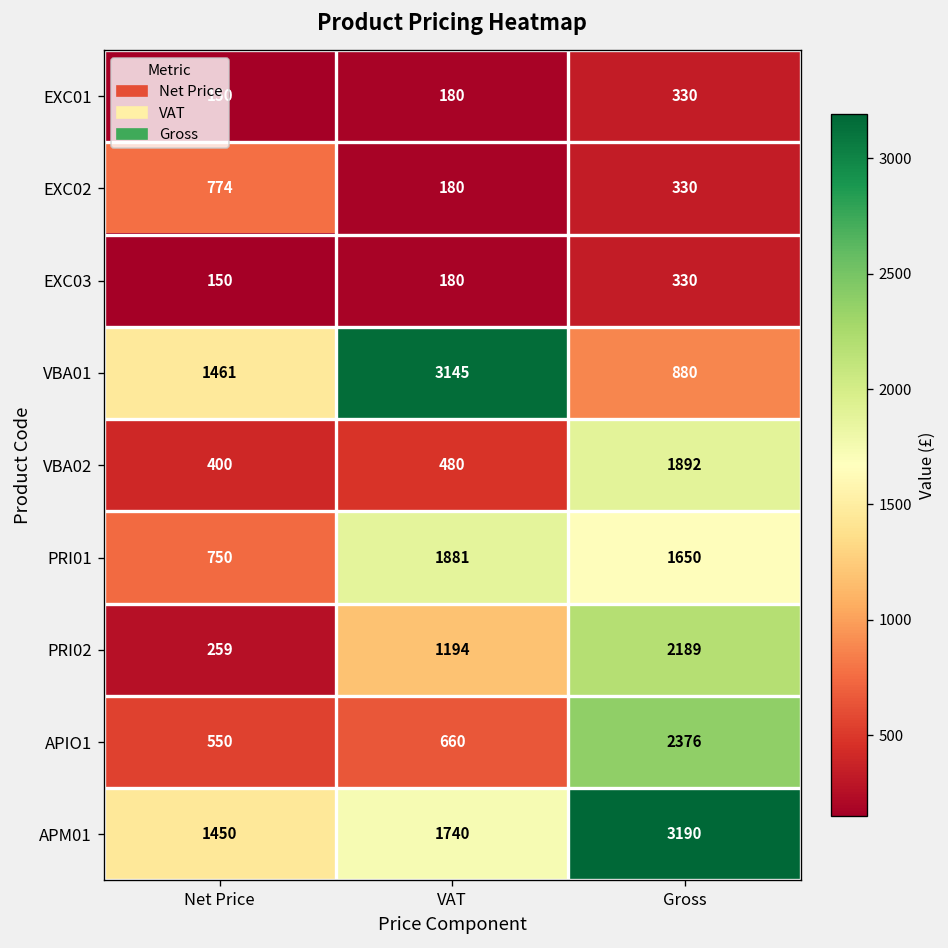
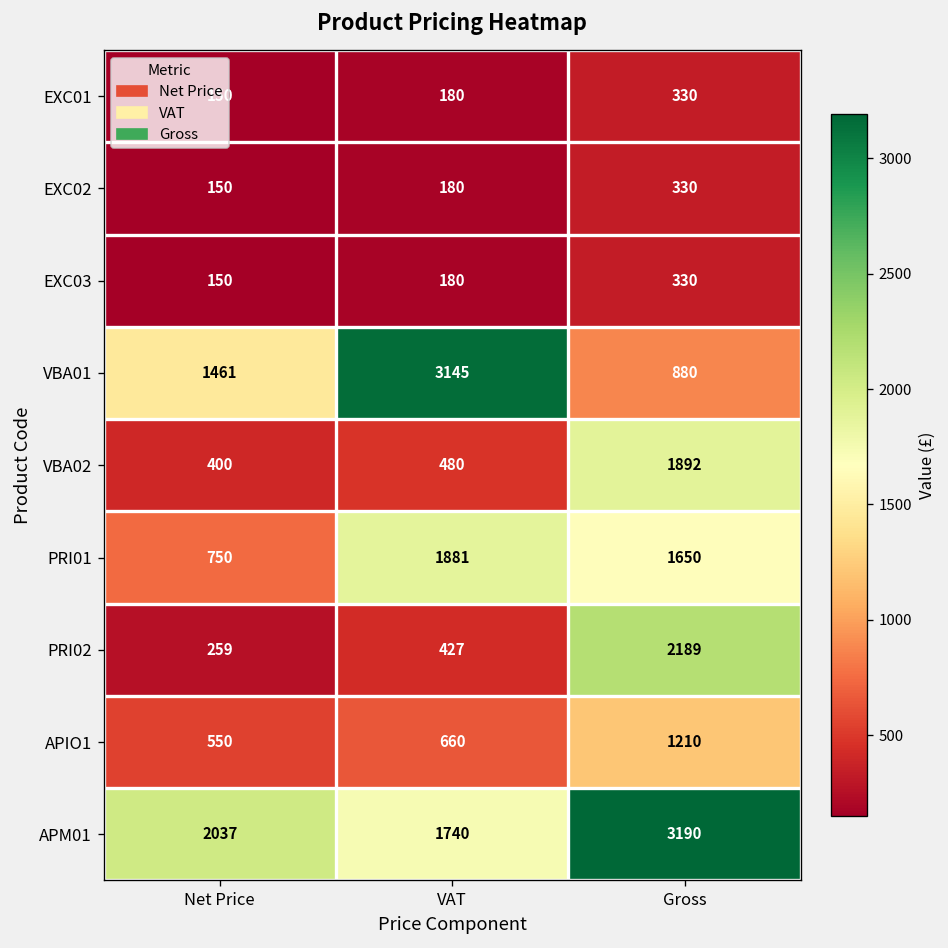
EXC02, Net Price: 774 -> 150
PRI02, VAT: 1194 -> 427
APIO1, Gross: 2376 -> 1210
APM01, Net Price: 1450 -> 2037
